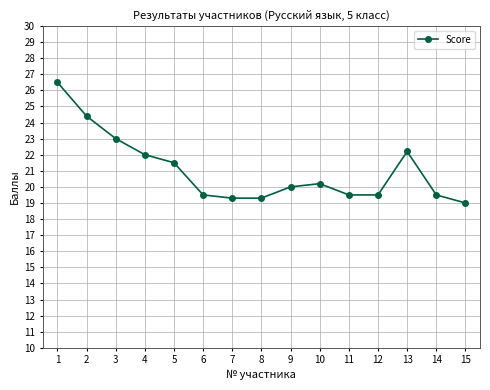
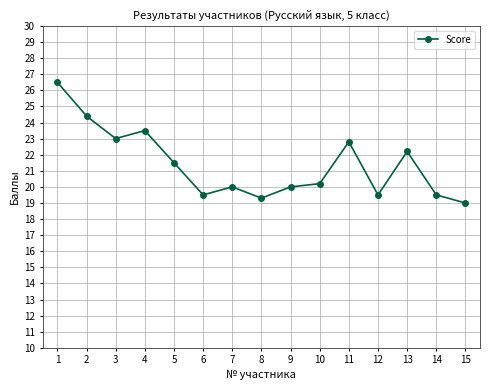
4: 22.0 -> 23.5
7: 19.3 -> 20.0
11: 19.5 -> 22.8
